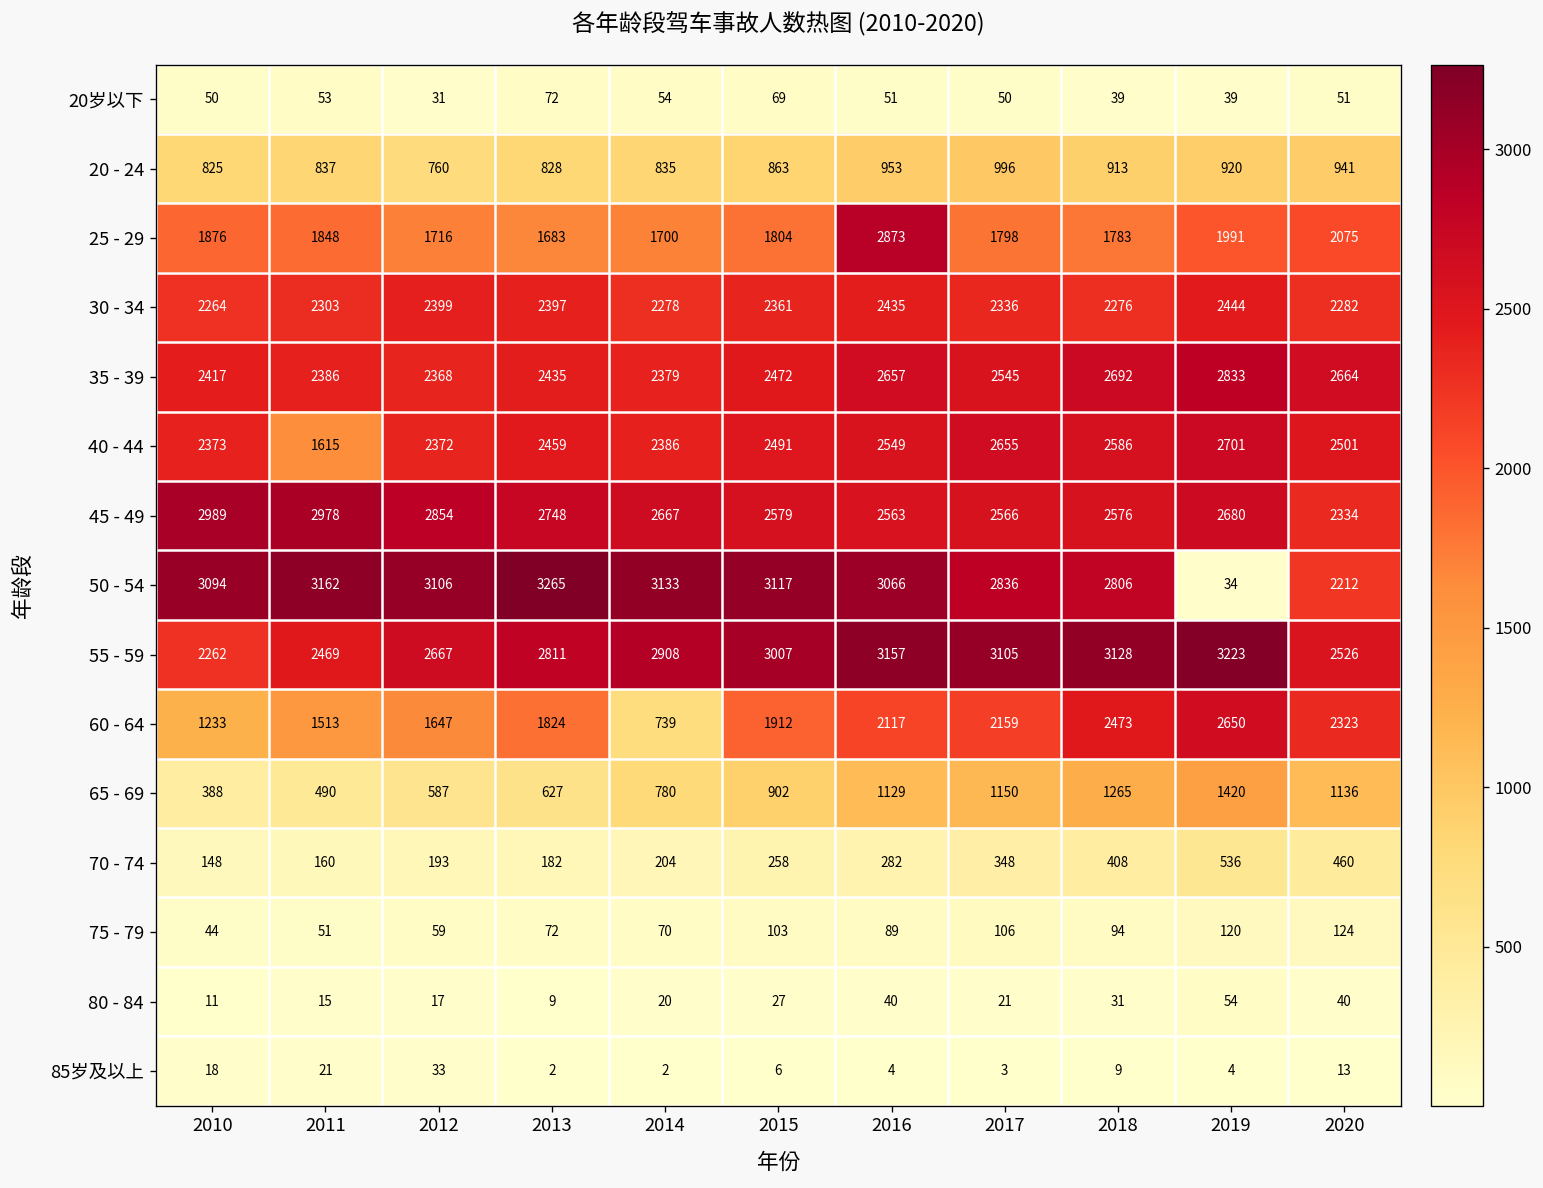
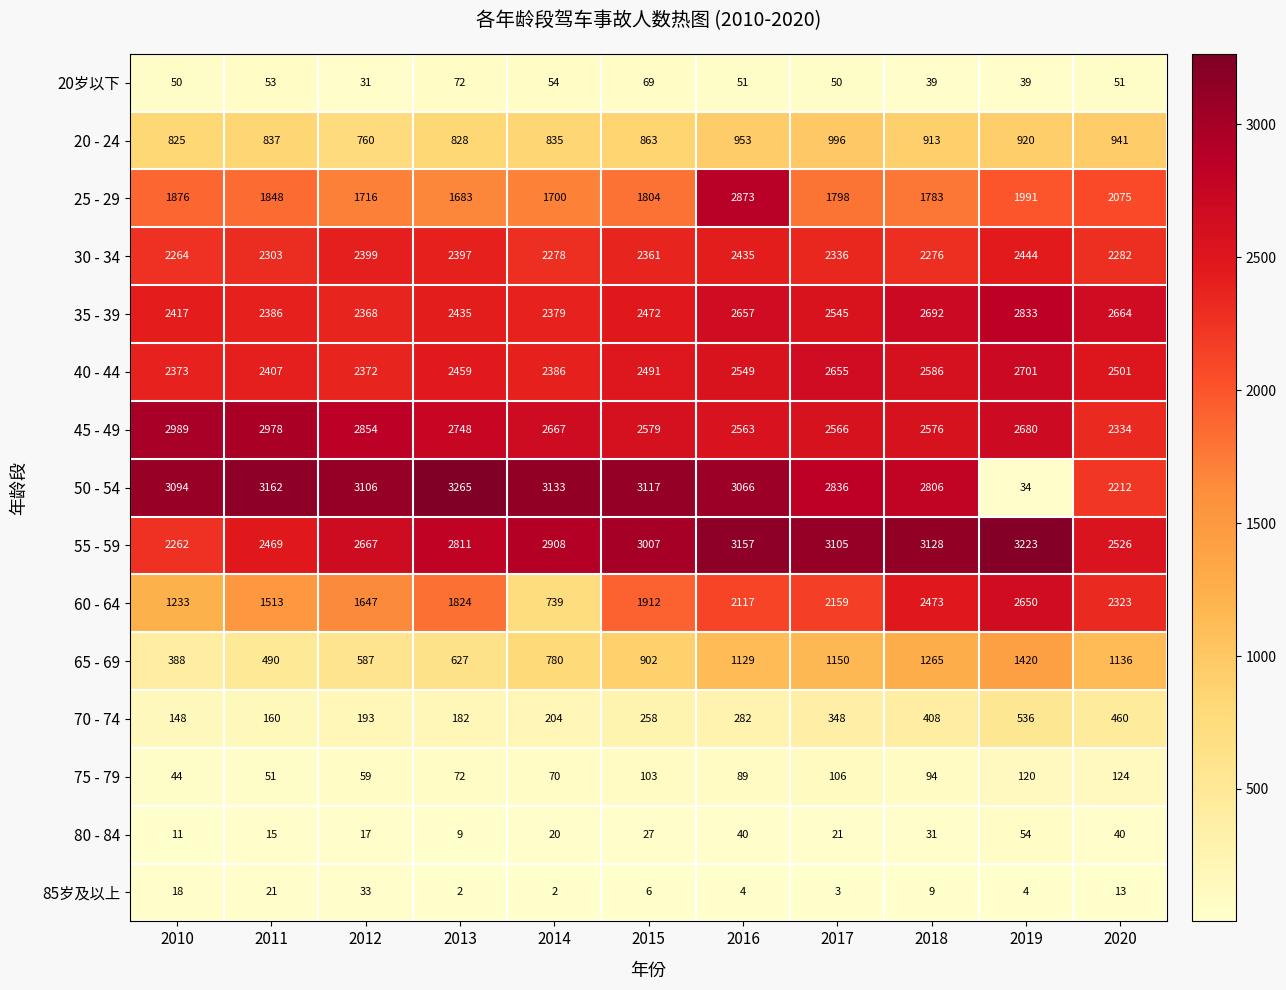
40 - 44, 2011: 1615 -> 2407
